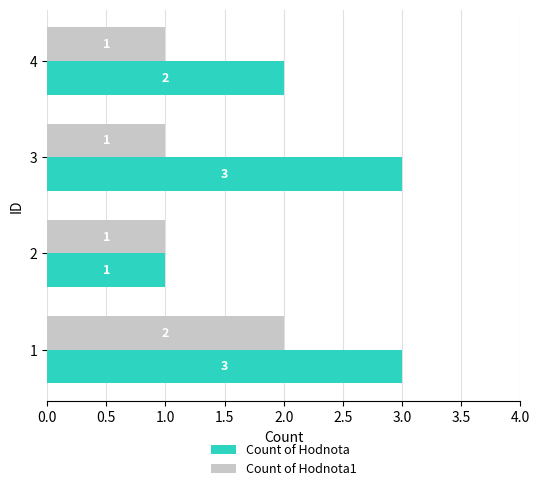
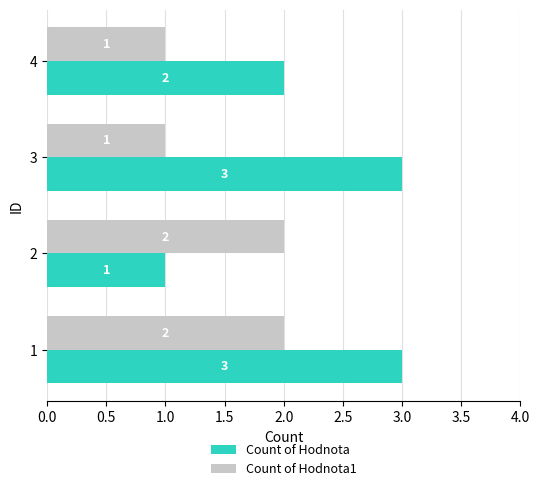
Count of Hodnota1, 2: 1 -> 2
